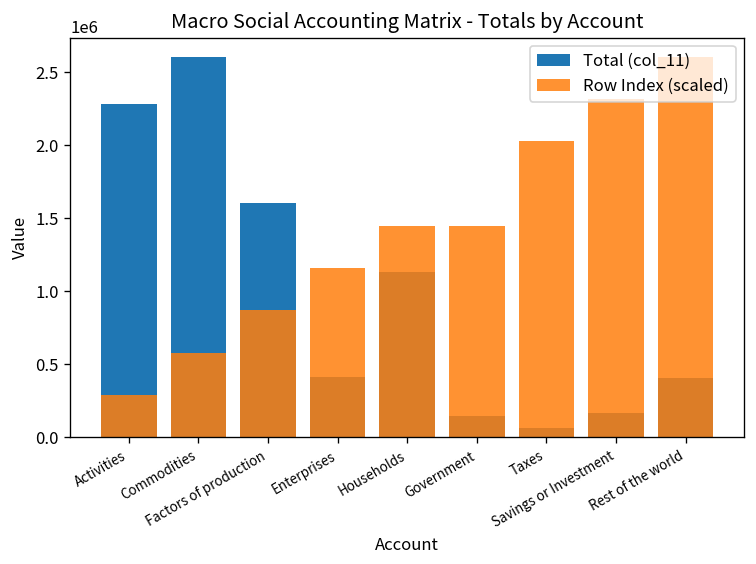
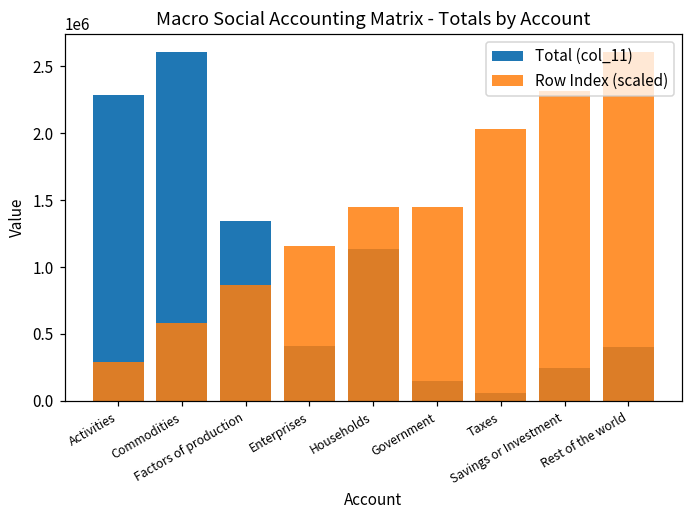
Total (col_11), Factors of production: 1610000 -> 1340000
Total (col_11), Savings or Investment: 170000 -> 250000
